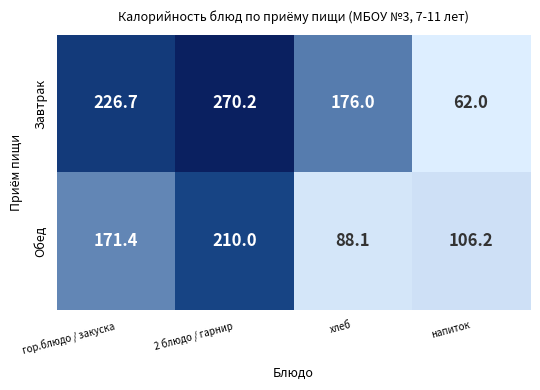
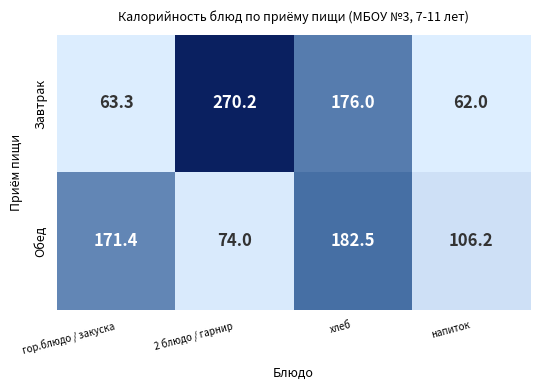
Завтрак, гор.блюдо / закуска: 226.7 -> 63.3
Обед, 2 блюдо / гарнир: 210.0 -> 74.0
Обед, хлеб: 88.1 -> 182.5
